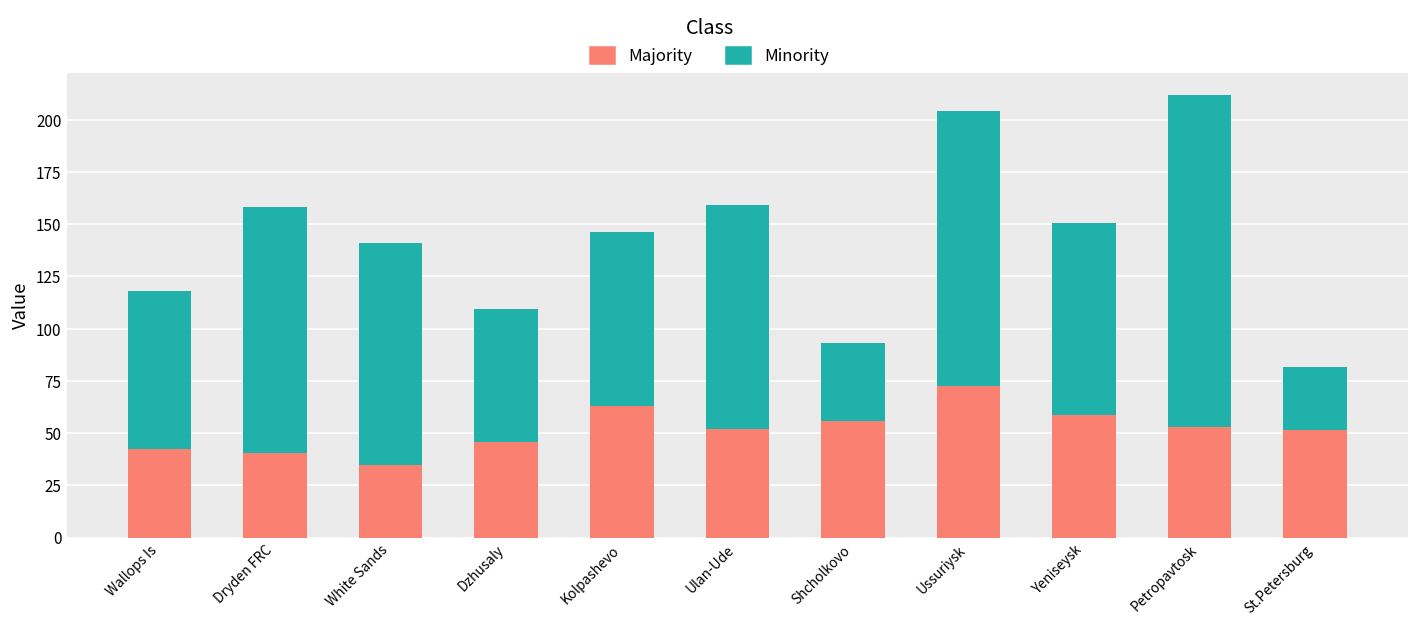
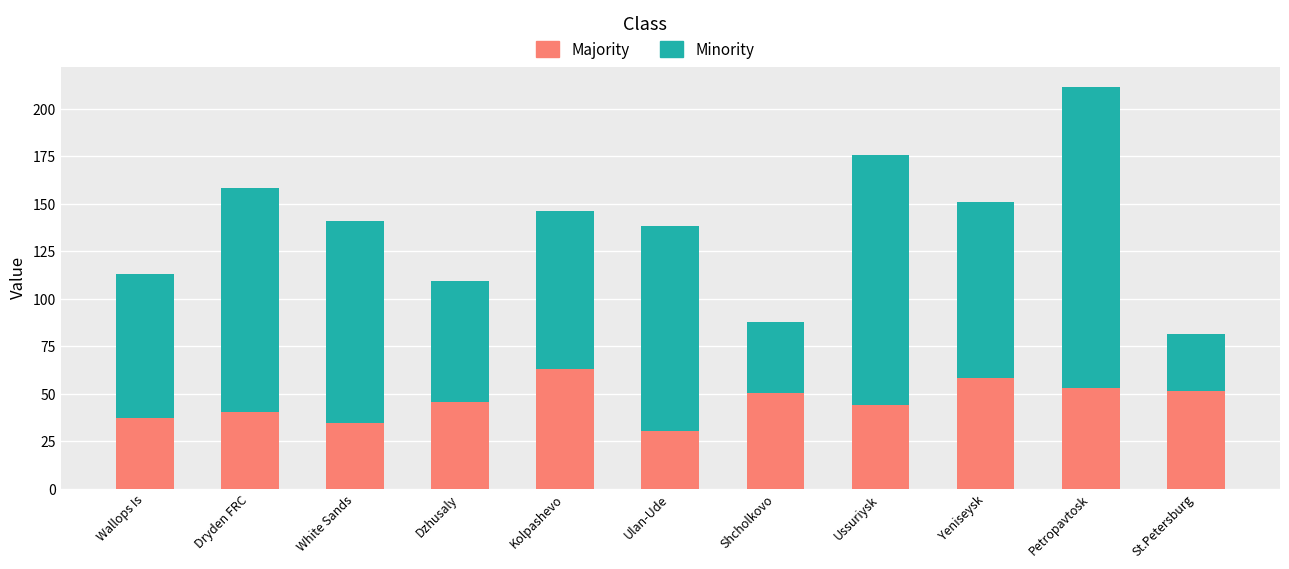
Majority, Wallops Is: 43 -> 37
Majority, Ulan-Ude: 52 -> 31
Majority, Shcholkovo: 56 -> 50
Majority, Ussuriysk: 73 -> 44
